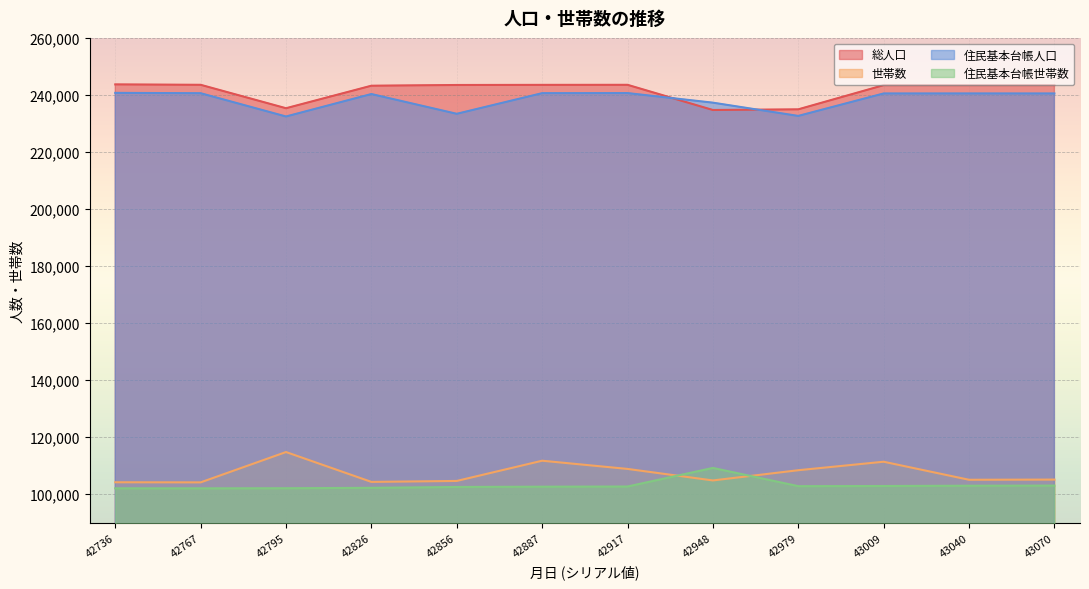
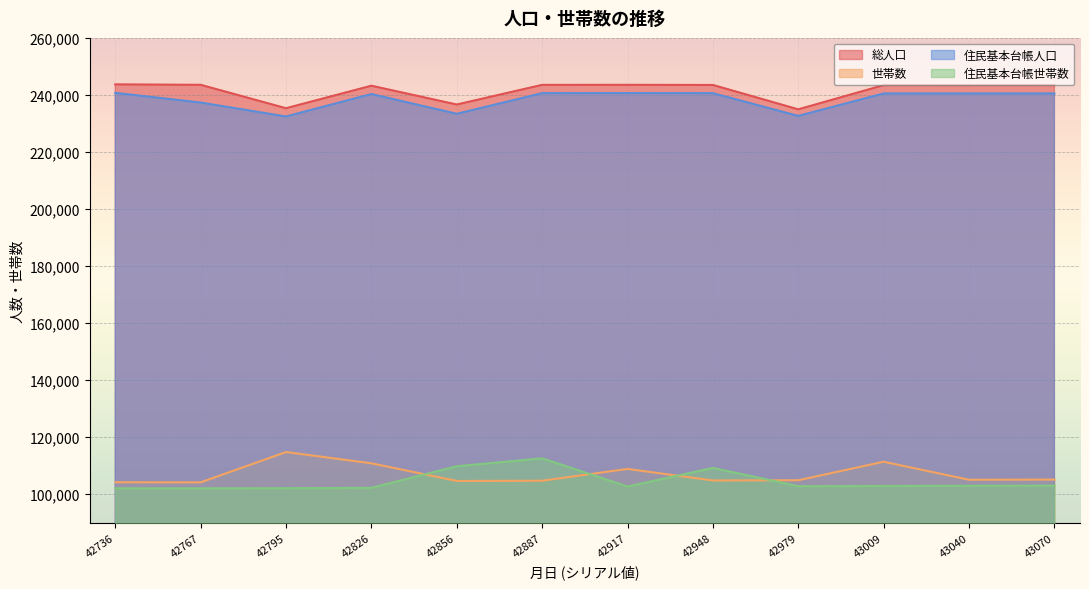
住民基本台帳人口, 42767: 241,000 -> 237,000
世帯数, 42826: 104,000 -> 111,000
総人口, 42856: 243,000 -> 237,000
住民基本台帳世帯数, 42856: 103,000 -> 110,000
世帯数, 42887: 112,000 -> 105,000
住民基本台帳世帯数, 42887: 103,000 -> 113,000
総人口, 42948: 235,000 -> 243,000
住民基本台帳人口, 42948: 237,000 -> 241,000
世帯数, 42979: 108,000 -> 105,000
